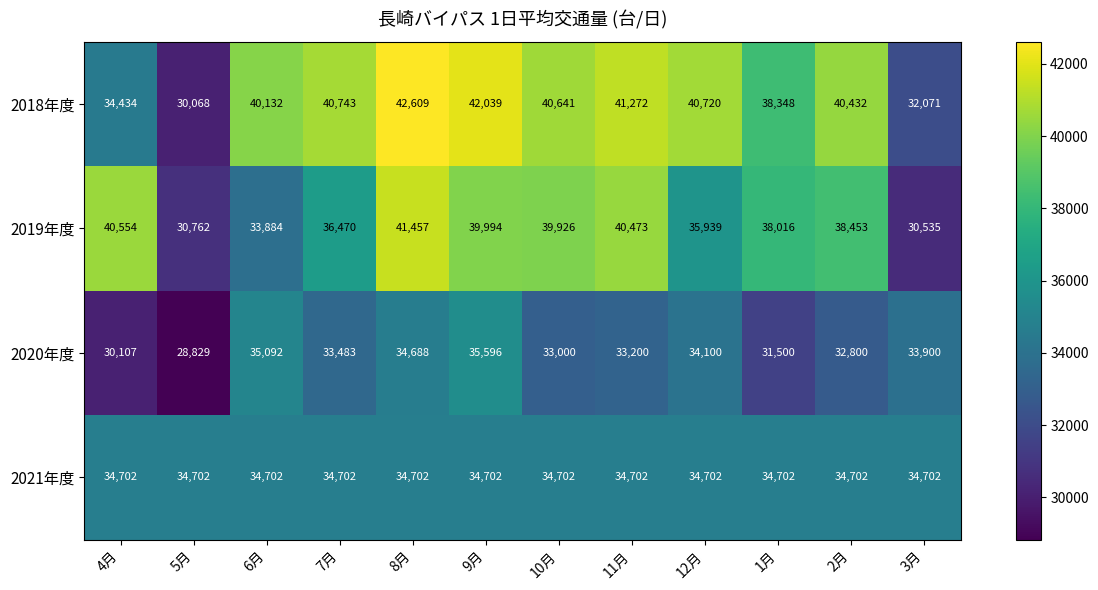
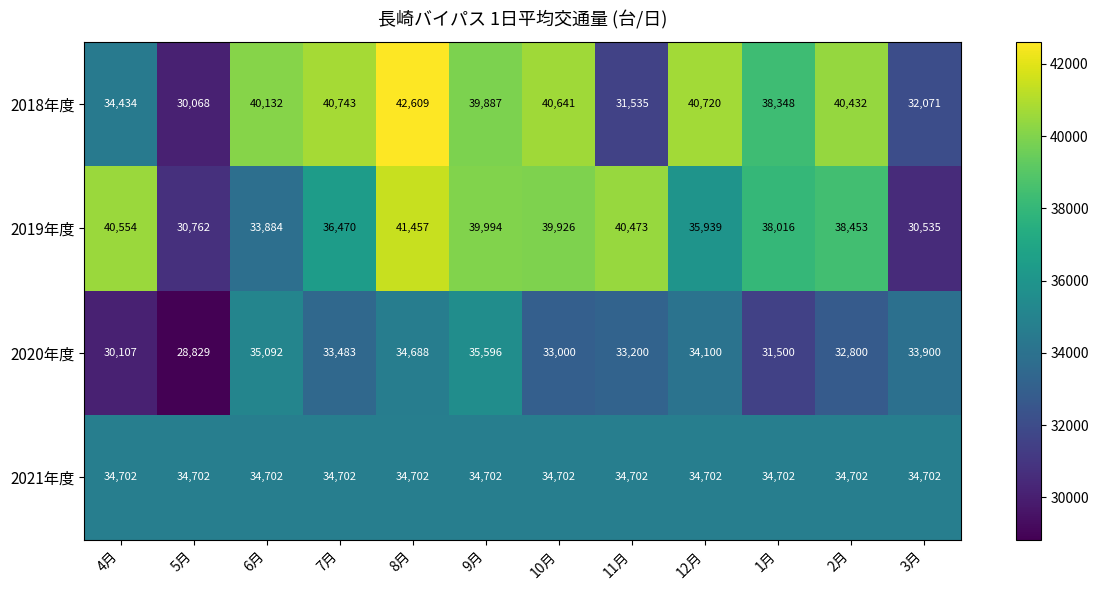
2018年度, 9月: 42,039 -> 39,887
2018年度, 11月: 41,272 -> 31,535
